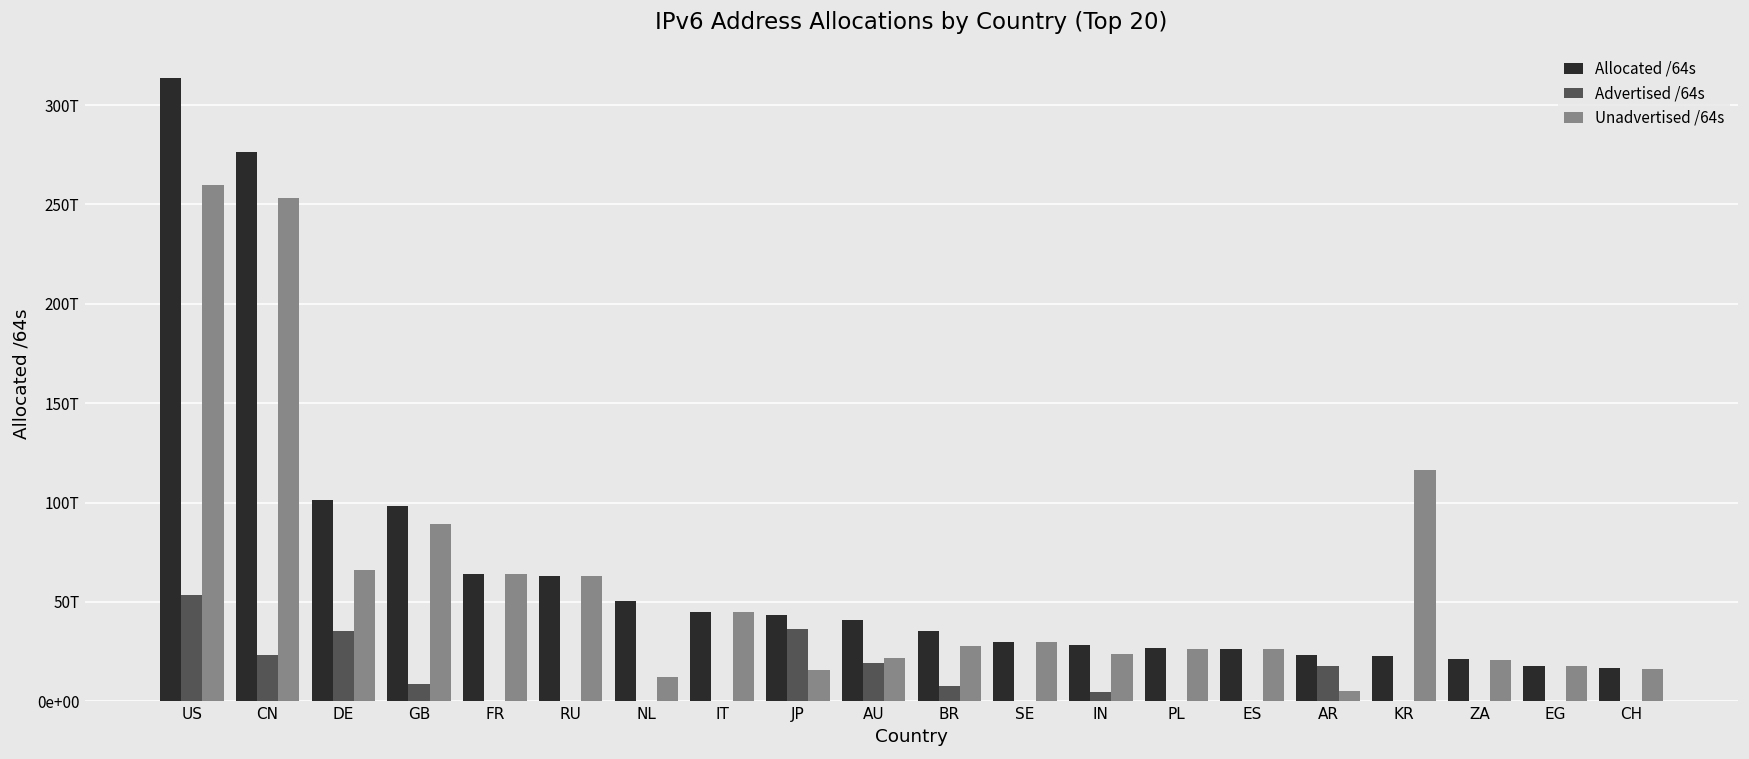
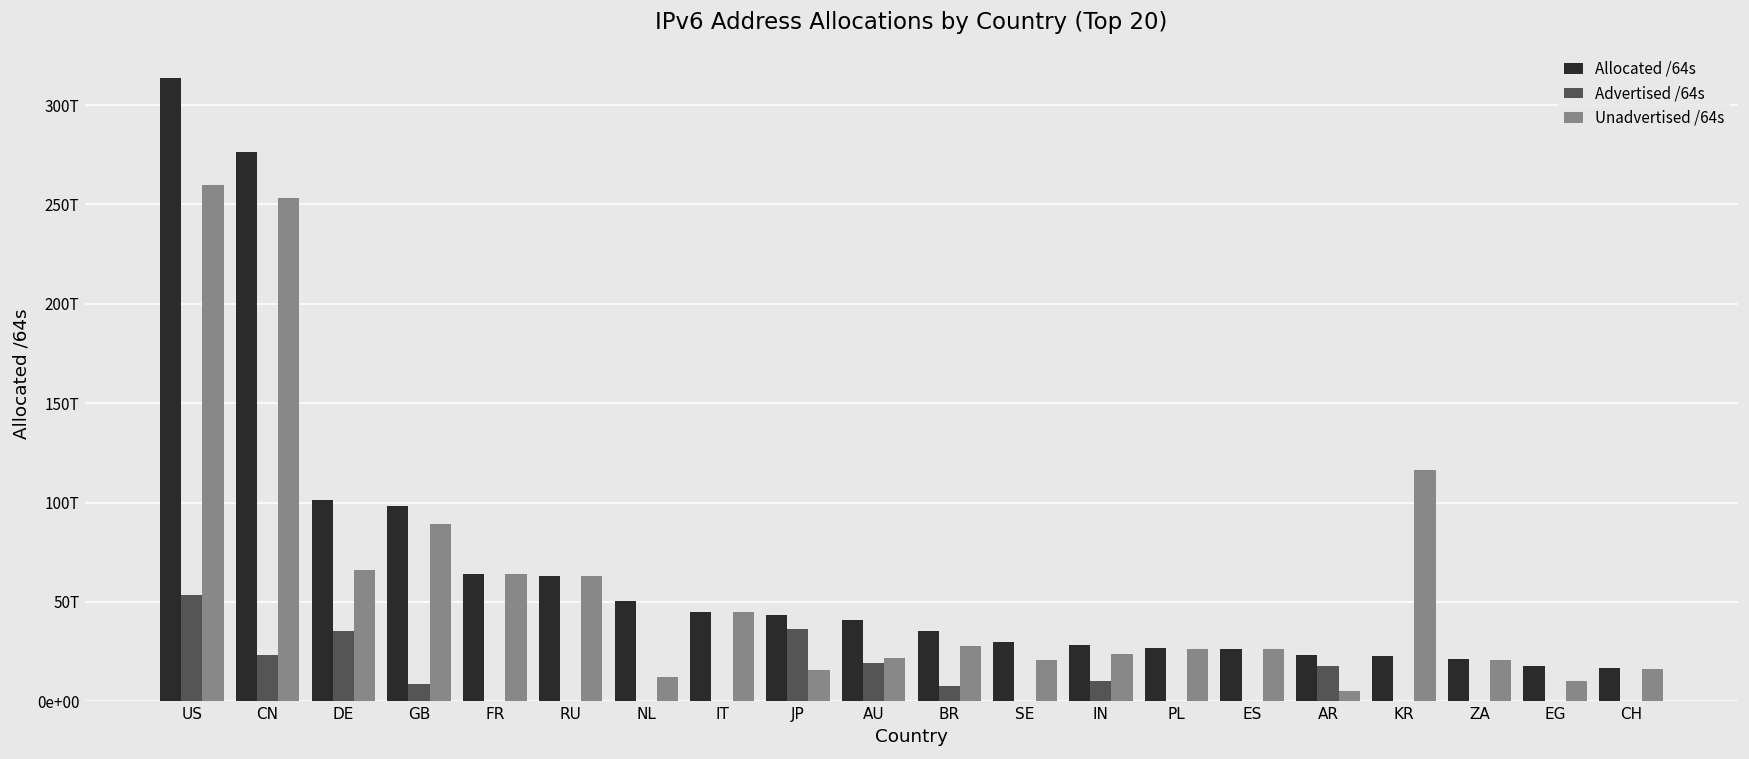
Unadvertised /64s, SE: 30T -> 21T
Advertised /64s, IN: 5T -> 10T
Unadvertised /64s, EG: 18T -> 10T
